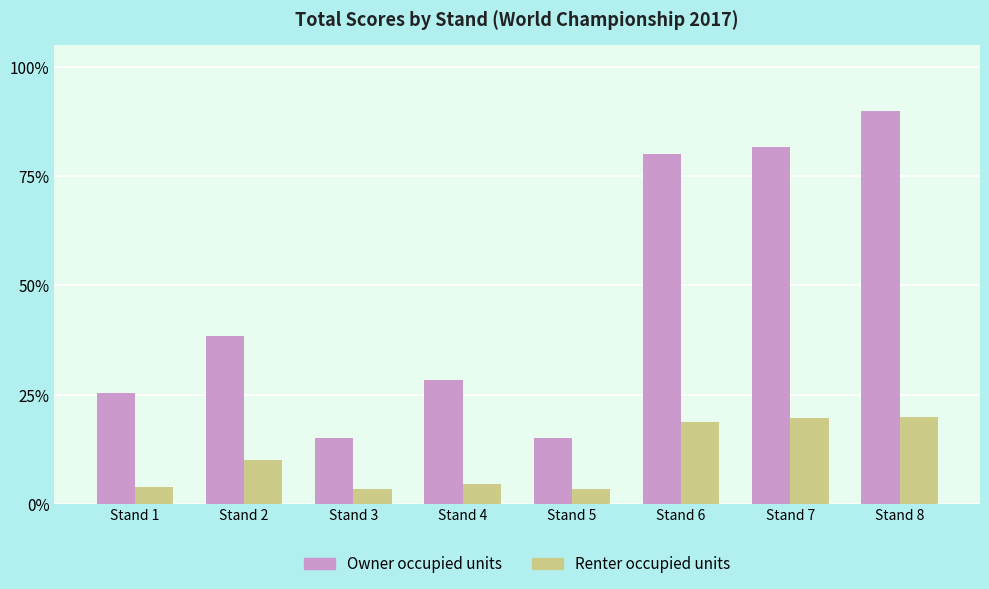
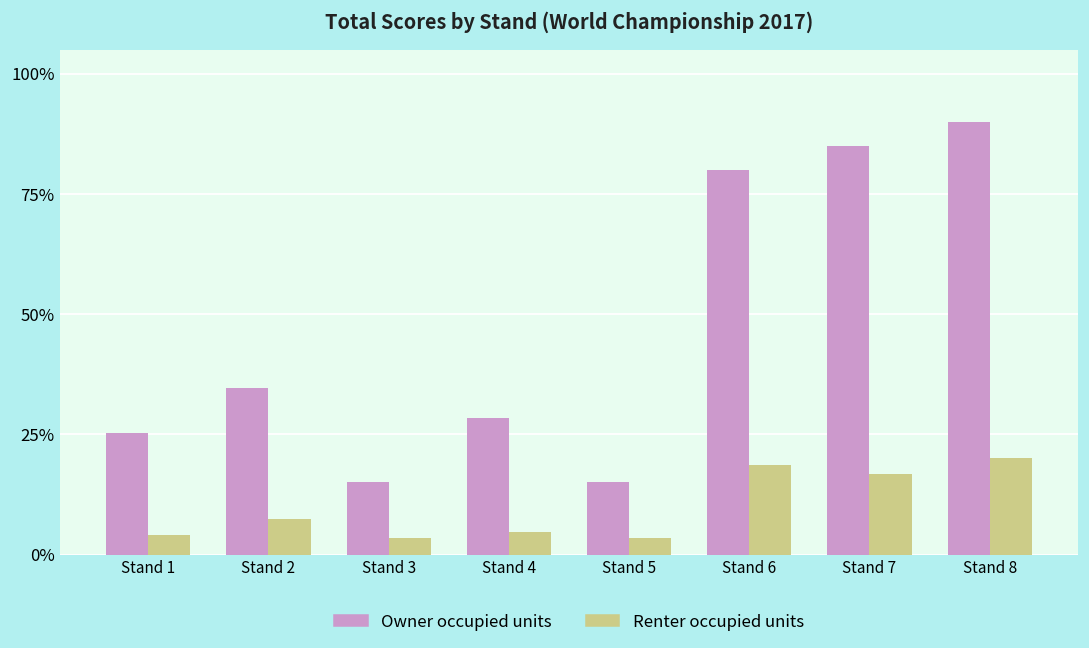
Owner occupied units, Stand 2: 38% -> 35%
Renter occupied units, Stand 2: 10% -> 7%
Owner occupied units, Stand 7: 82% -> 85%
Renter occupied units, Stand 7: 20% -> 17%
